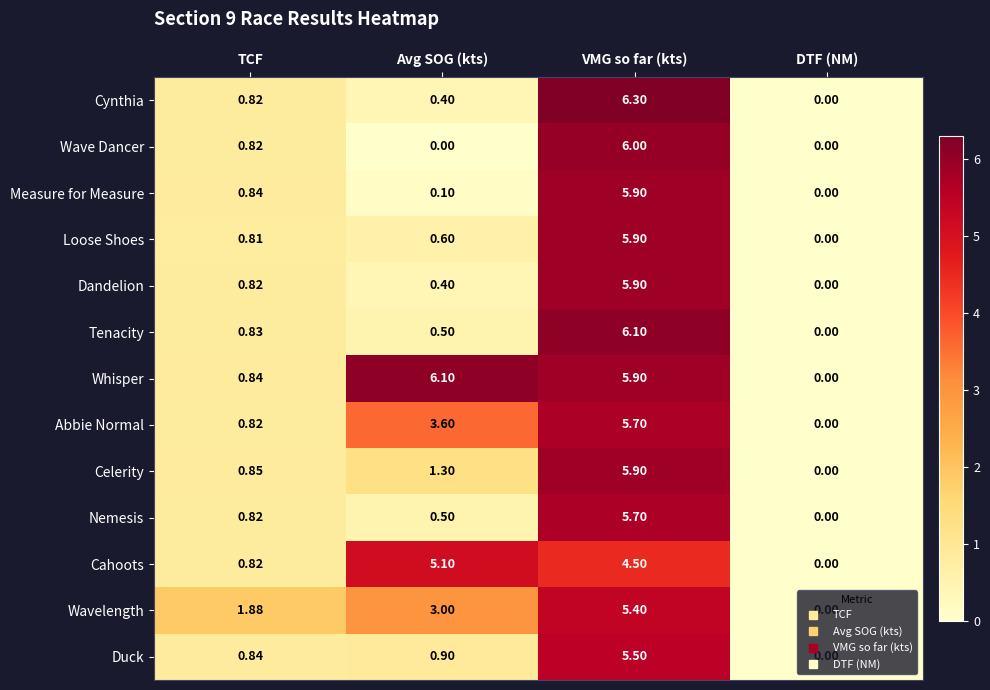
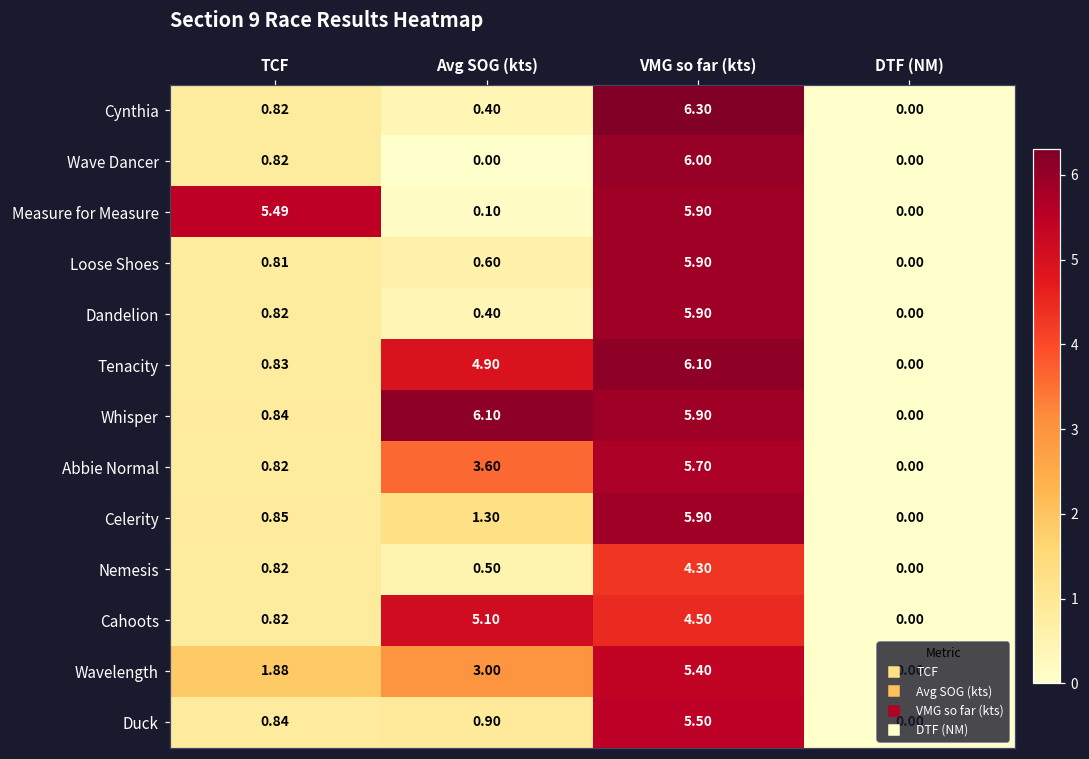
Measure for Measure, TCF: 0.84 -> 5.49
Tenacity, Avg SOG (kts): 0.50 -> 4.90
Nemesis, VMG so far (kts): 5.70 -> 4.30
